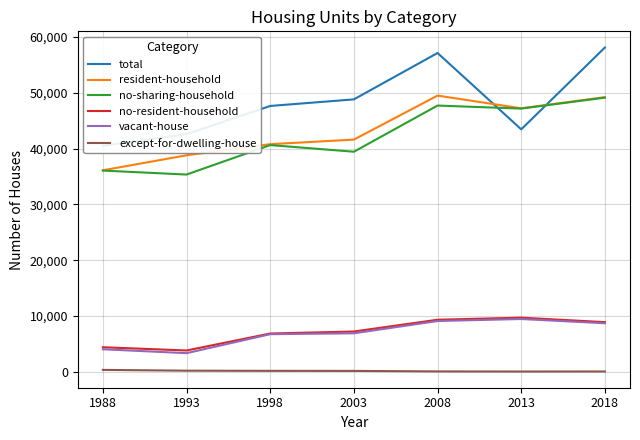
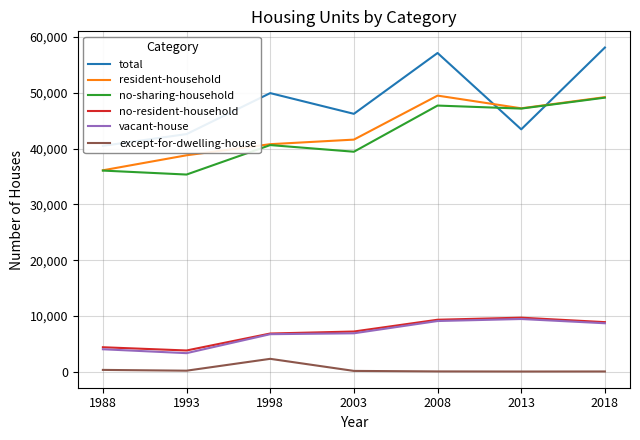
total, 1998: 48,000 -> 50,000
except-for-dwelling-house, 1998: 0 -> 2,000
total, 2003: 49,000 -> 46,000
